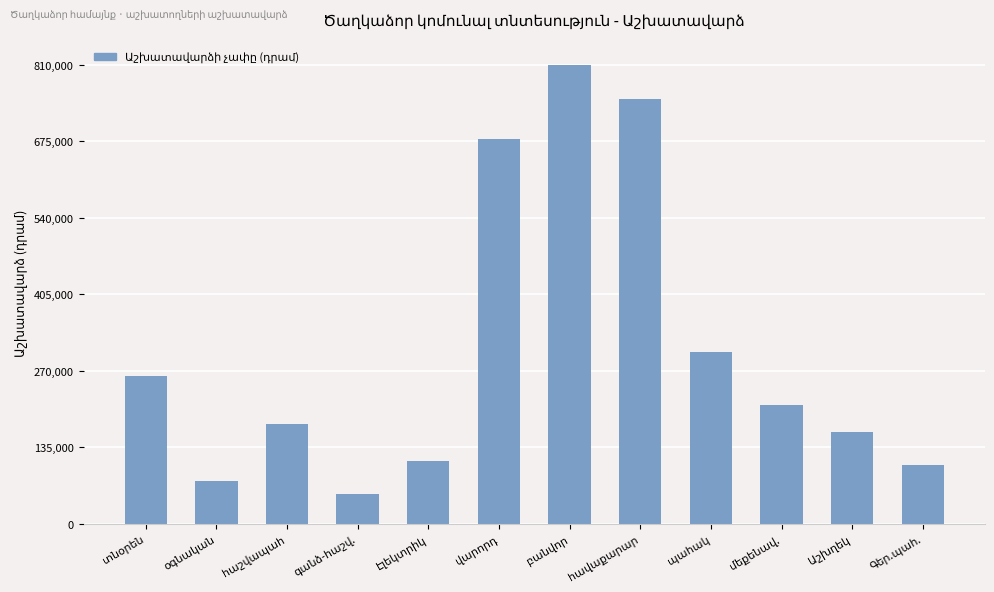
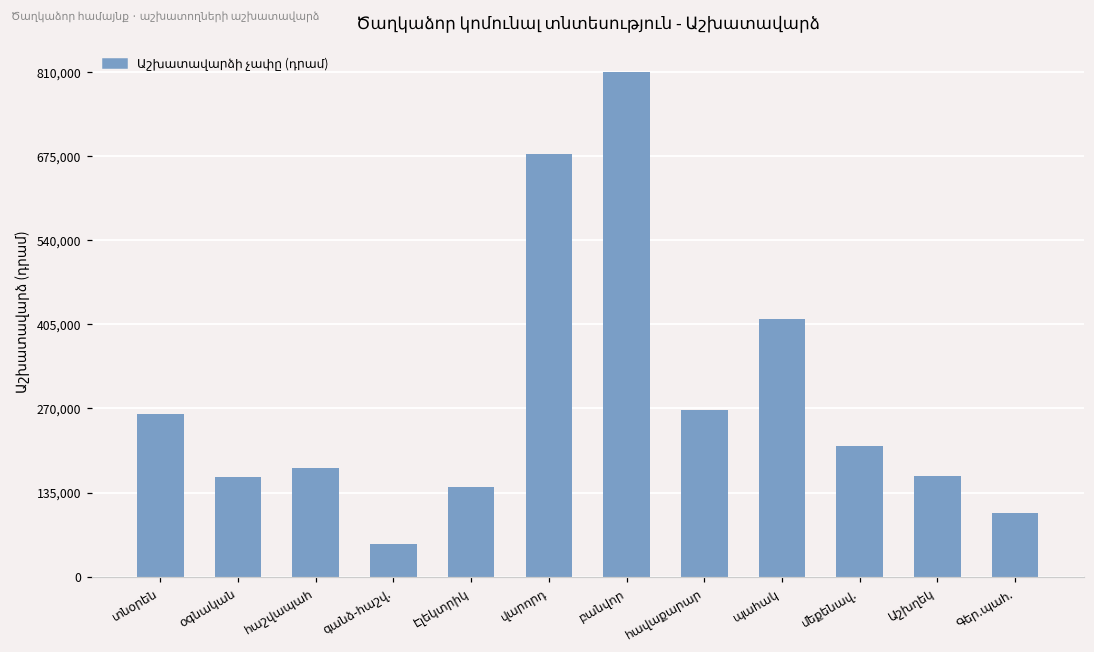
օգնական: 80,000 -> 160,000
Էլեկտրիկ: 110,000 -> 140,000
հավաքարար: 750,000 -> 270,000
պահակ: 300,000 -> 410,000
